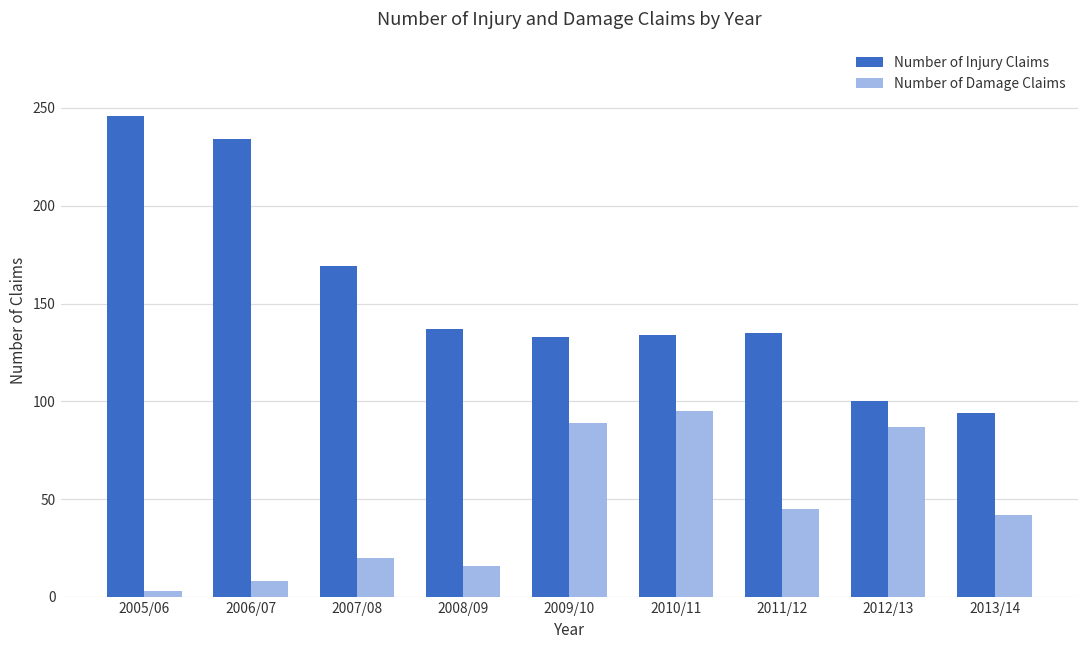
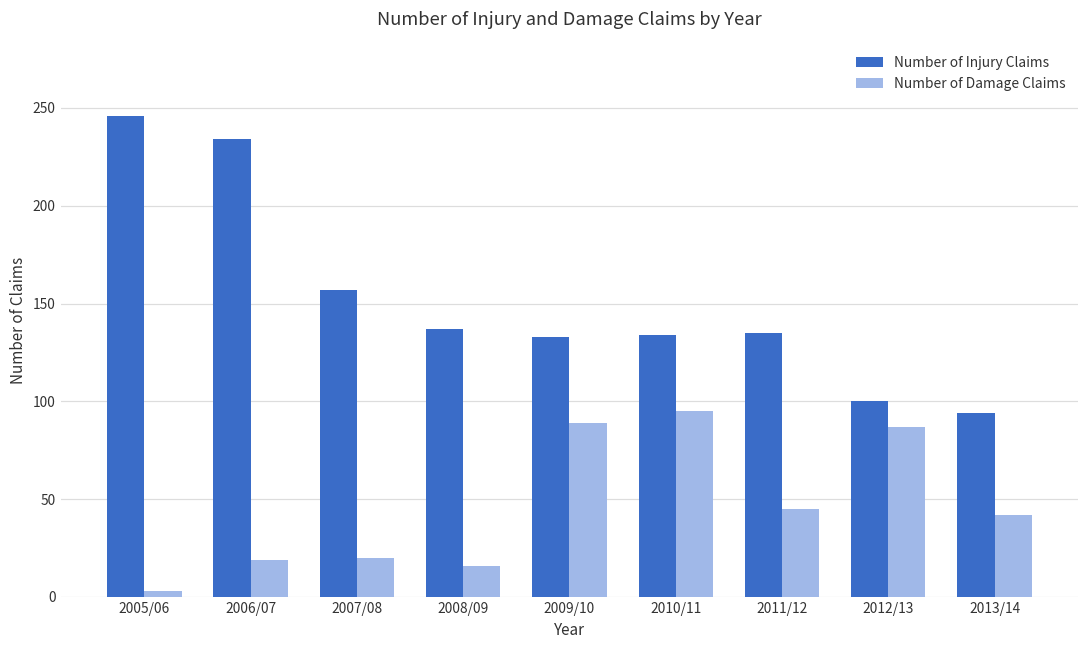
Number of Damage Claims, 2006/07: 8 -> 19
Number of Injury Claims, 2007/08: 169 -> 157
